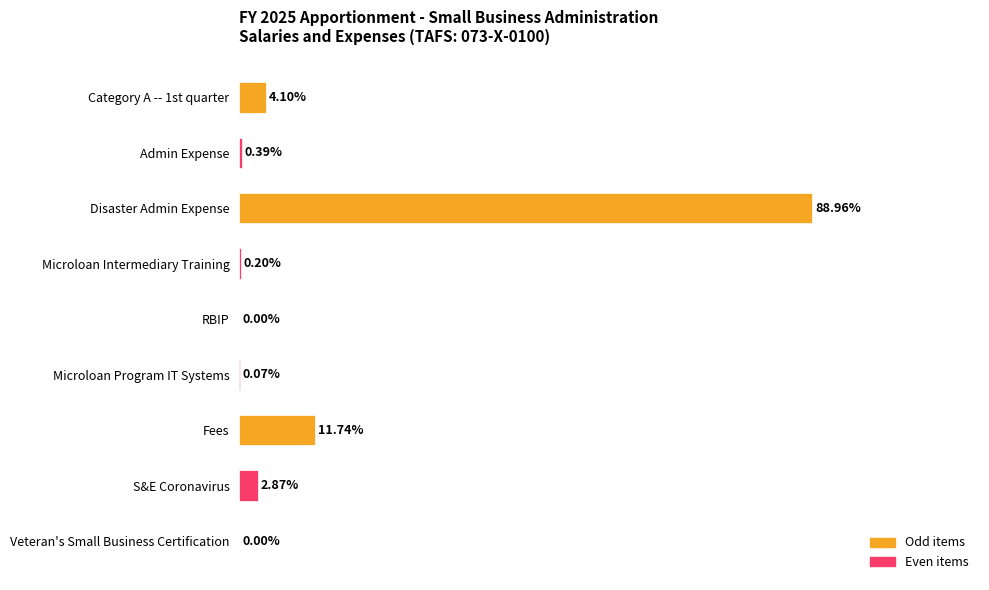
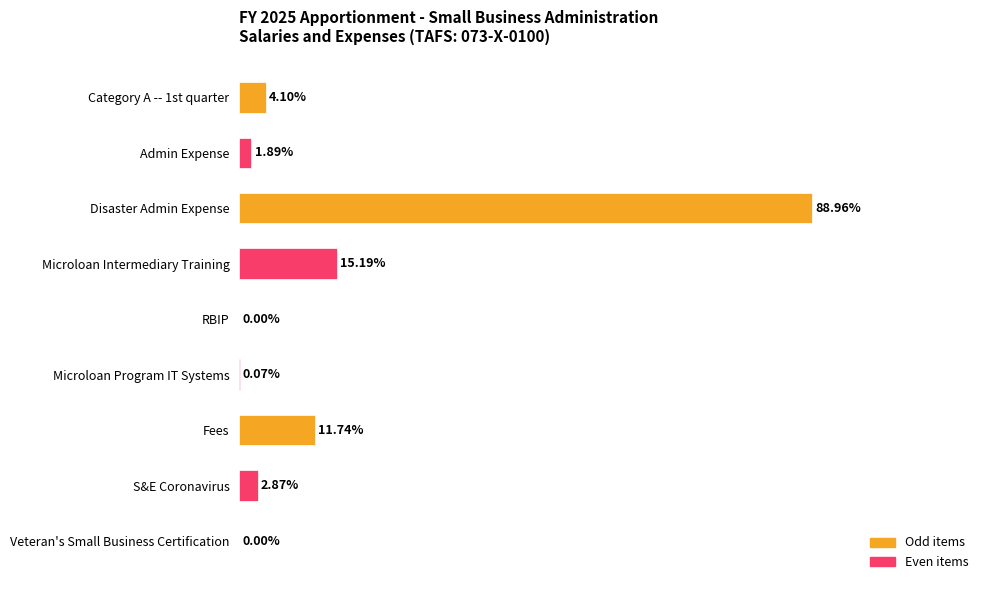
Admin Expense: 0.39% -> 1.89%
Microloan Intermediary Training: 0.20% -> 15.19%
